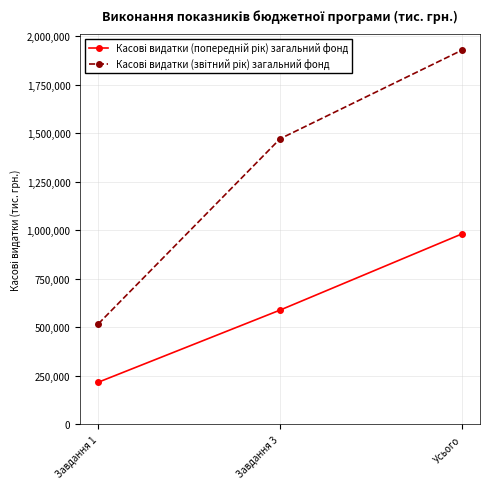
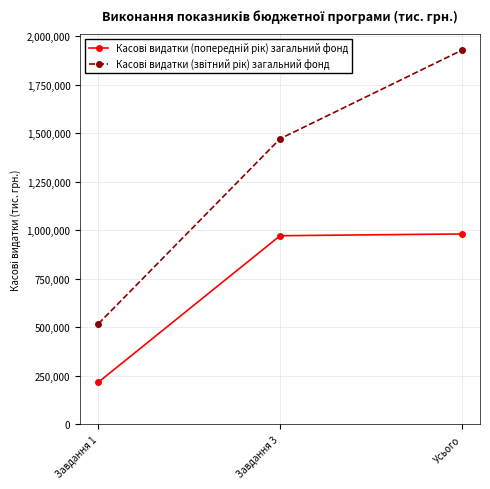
Касові видатки (попередній рік) загальний фонд, Завдання 3: 590,000 -> 970,000
